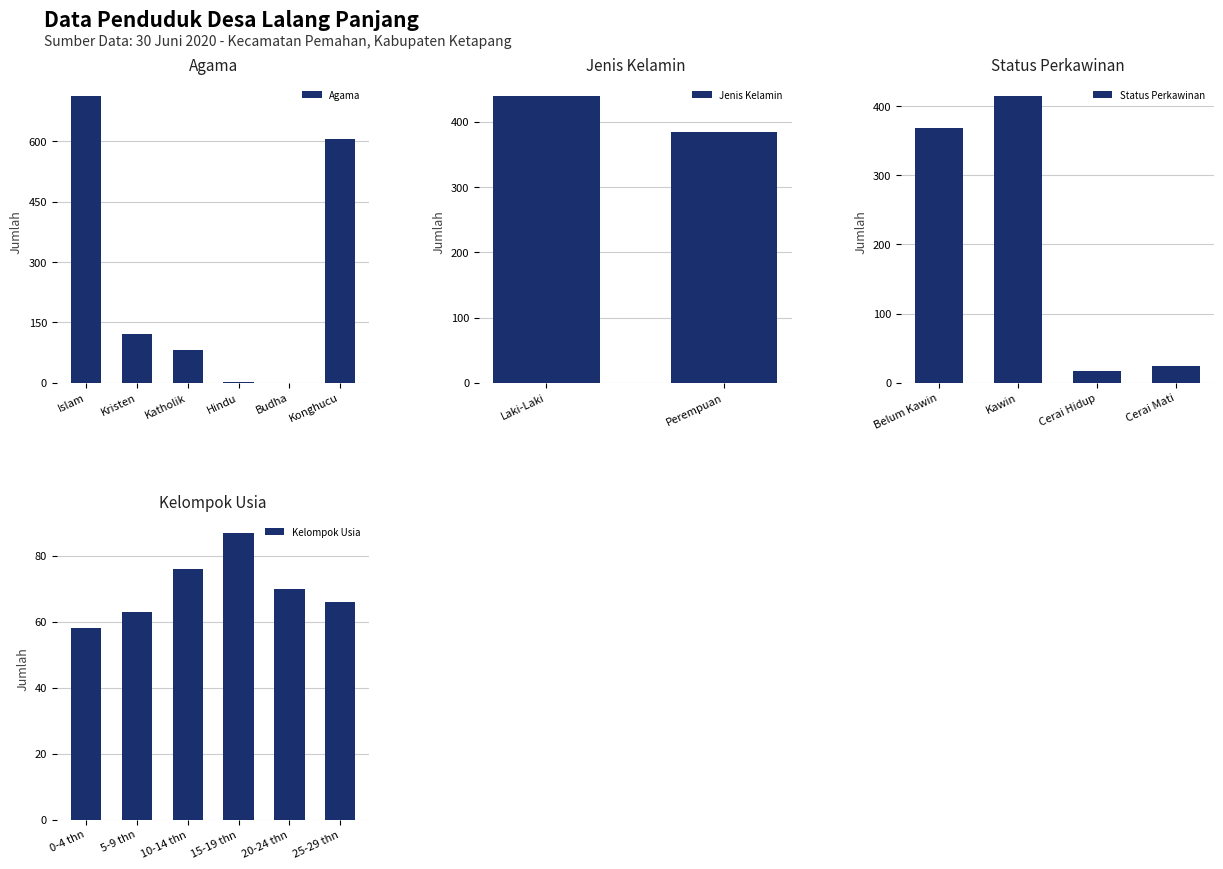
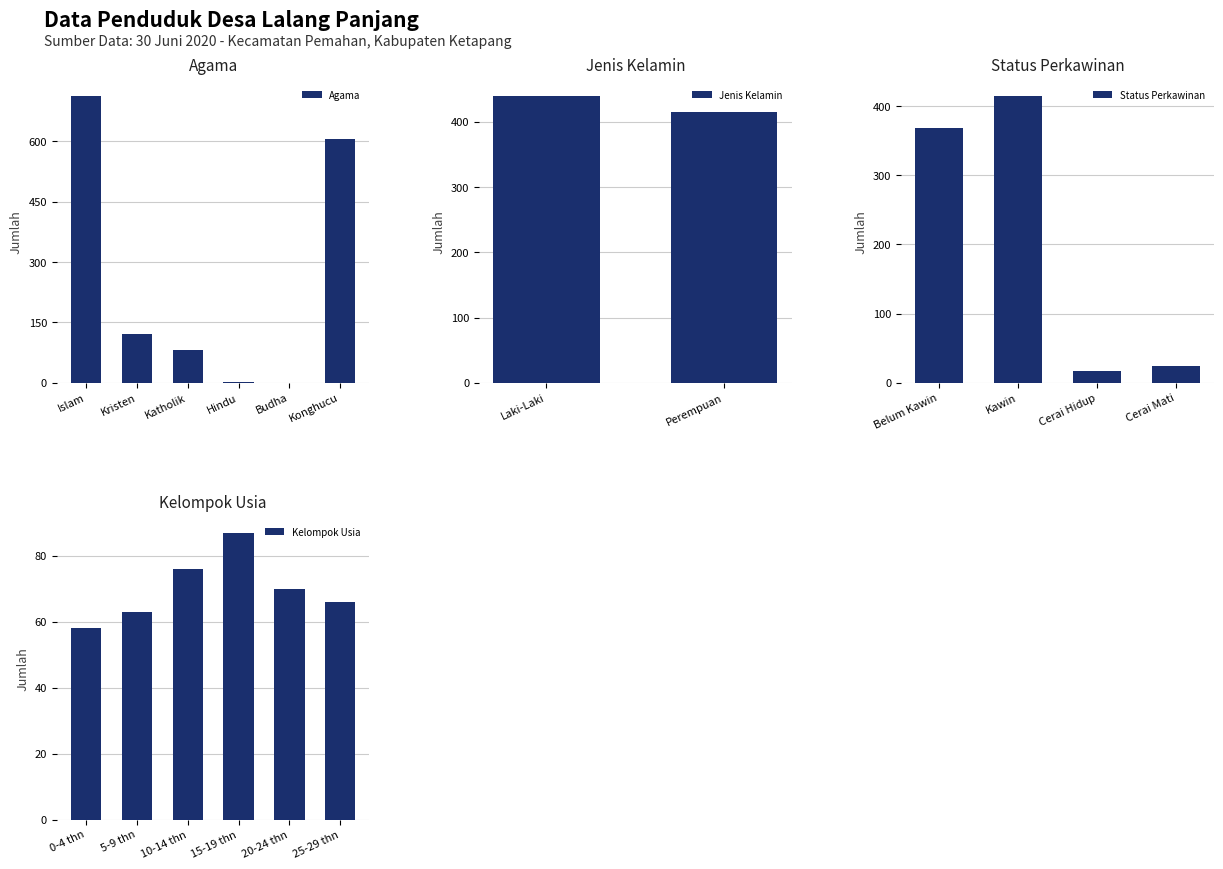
Jenis Kelamin, Perempuan: 390 -> 420
